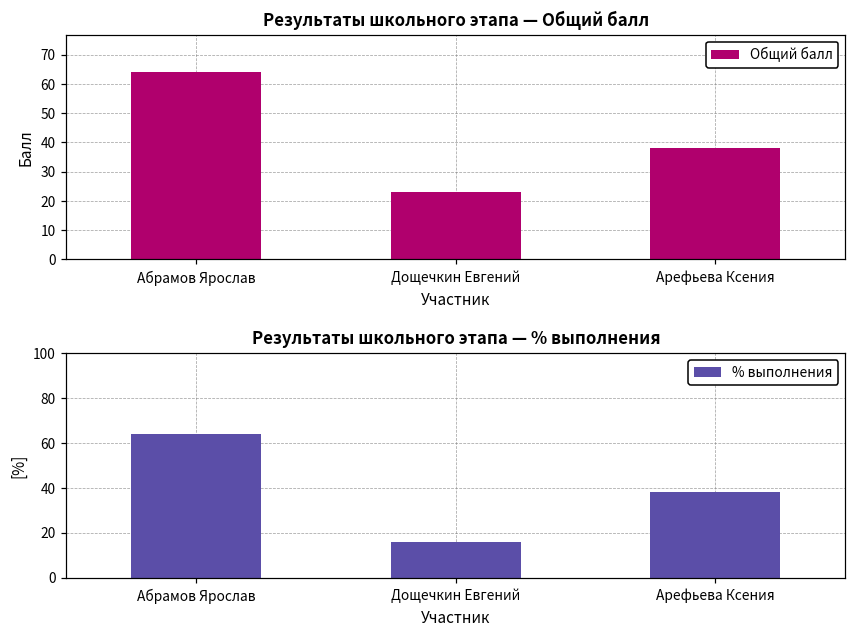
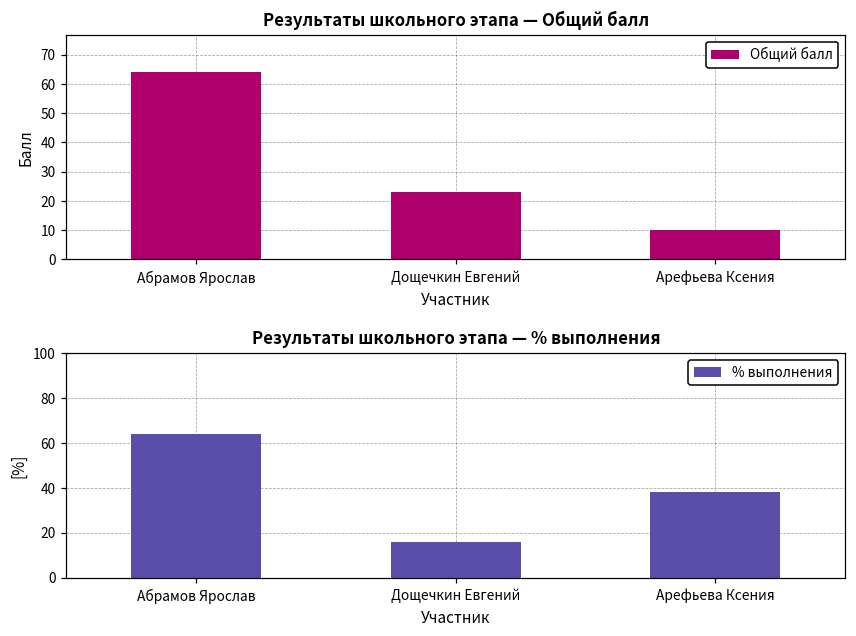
Результаты школьного этапа — Общий балл, Арефьева Ксения: 38 -> 10
